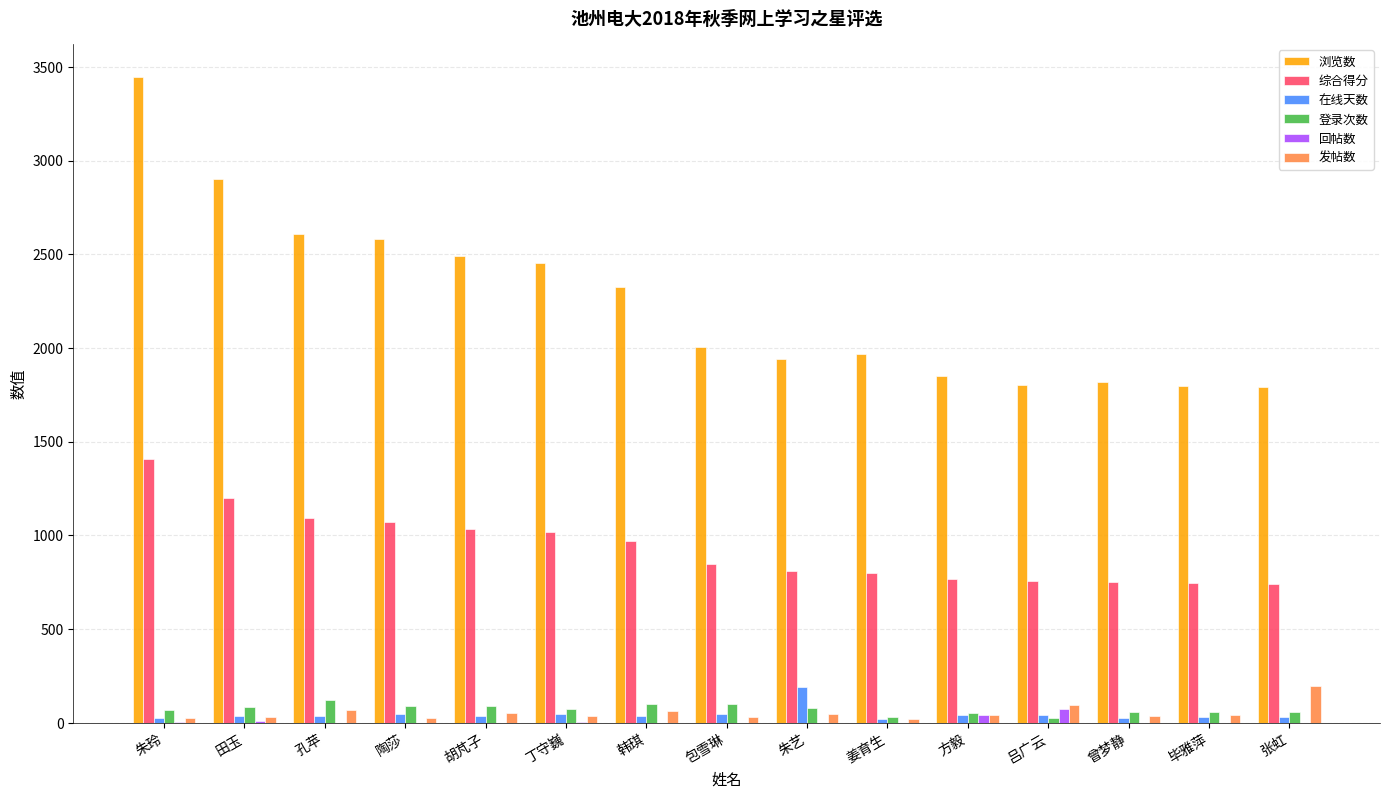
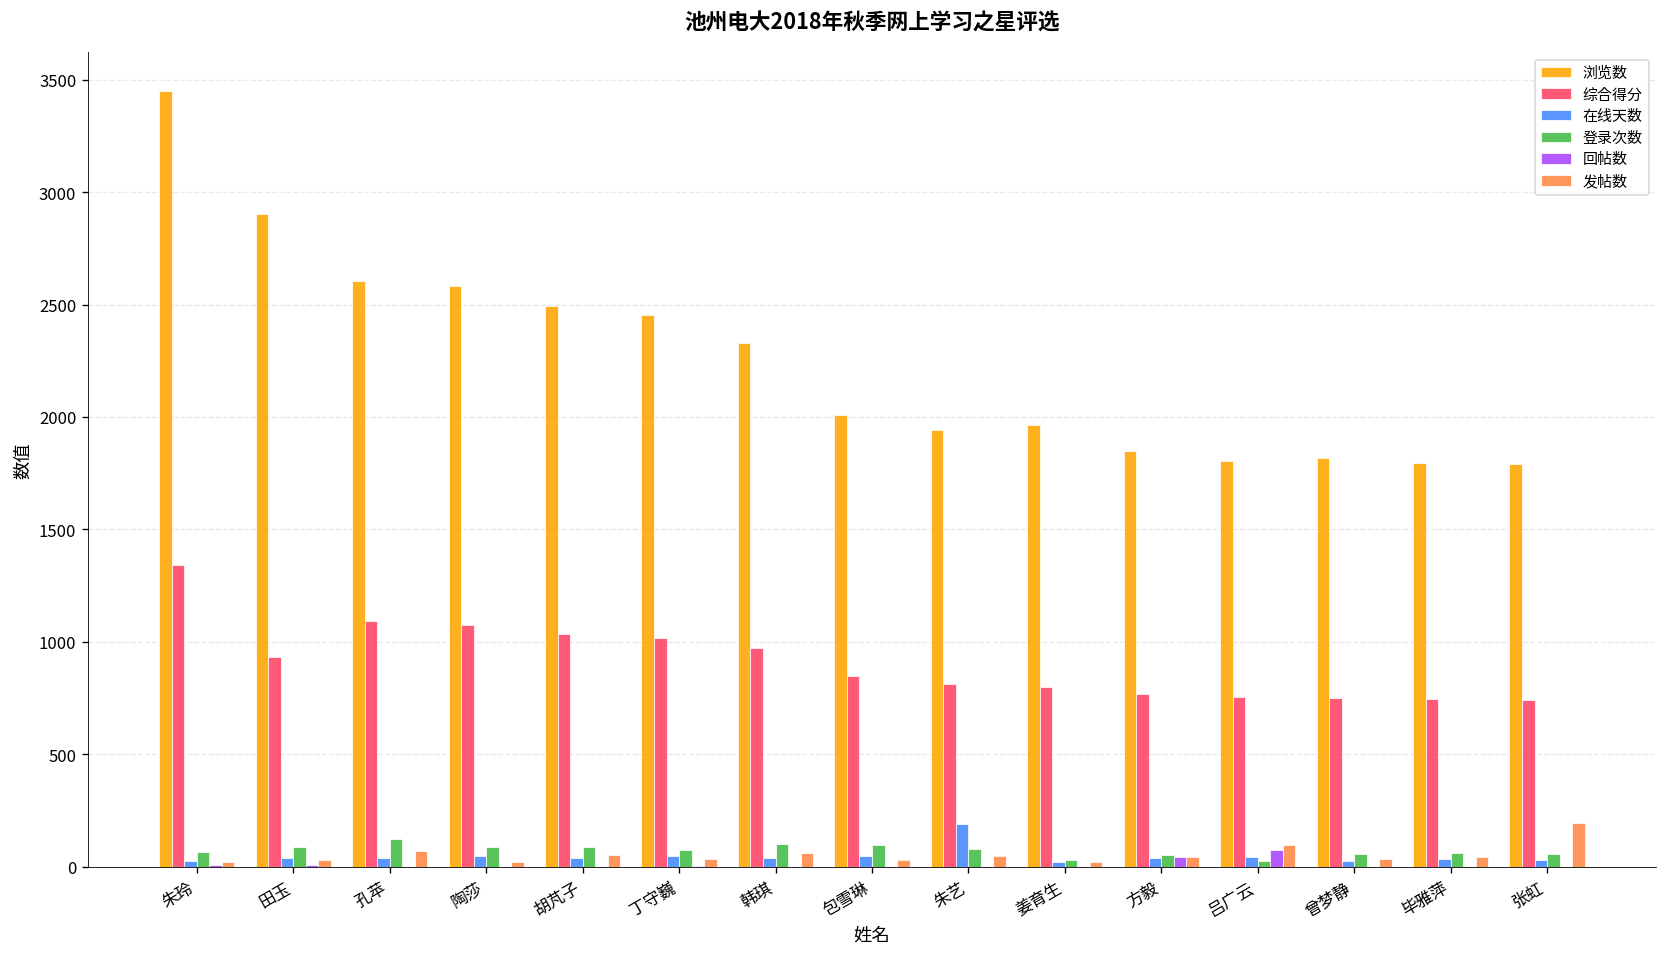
综合得分, 朱玲: 1410 -> 1340
综合得分, 田玉: 1200 -> 930
